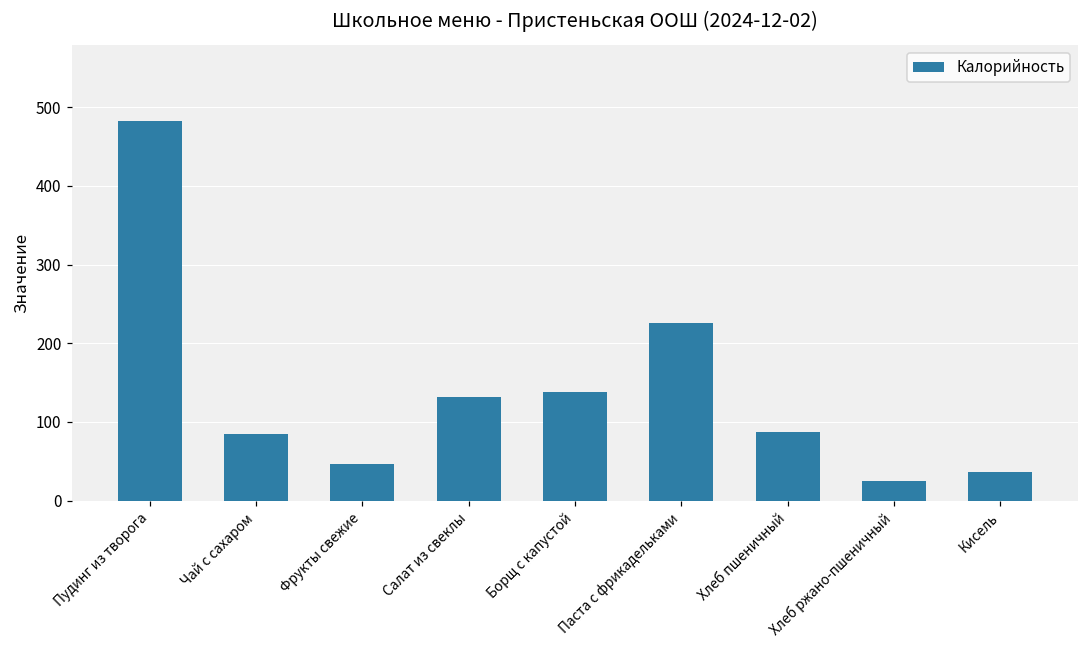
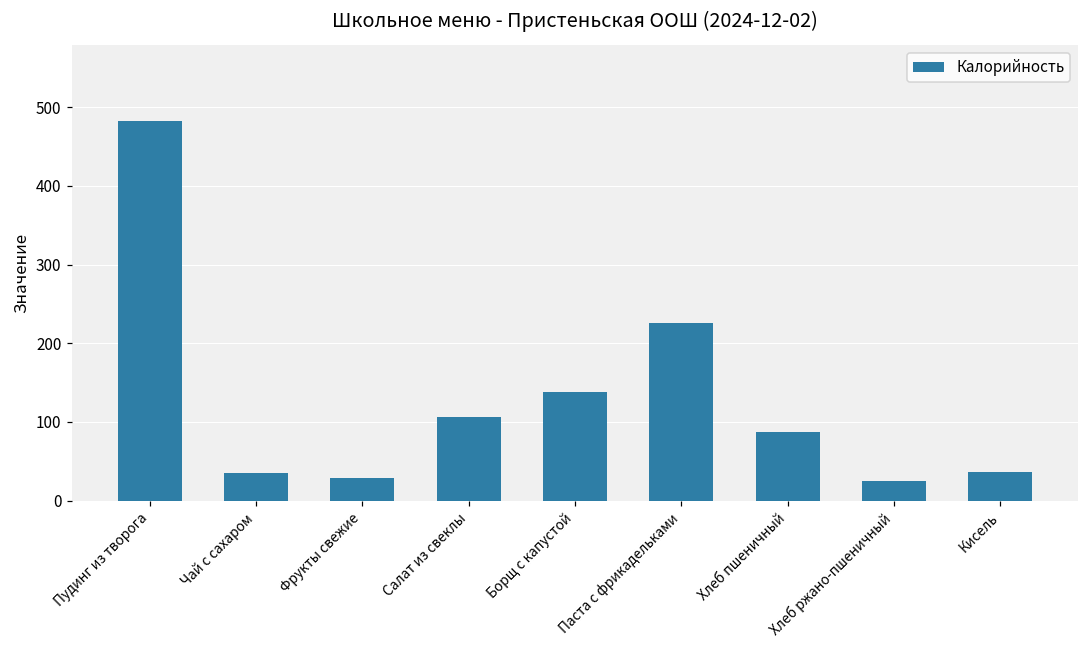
Чай с сахаром: 90 -> 40
Фрукты свежие: 50 -> 30
Салат из свеклы: 130 -> 110
